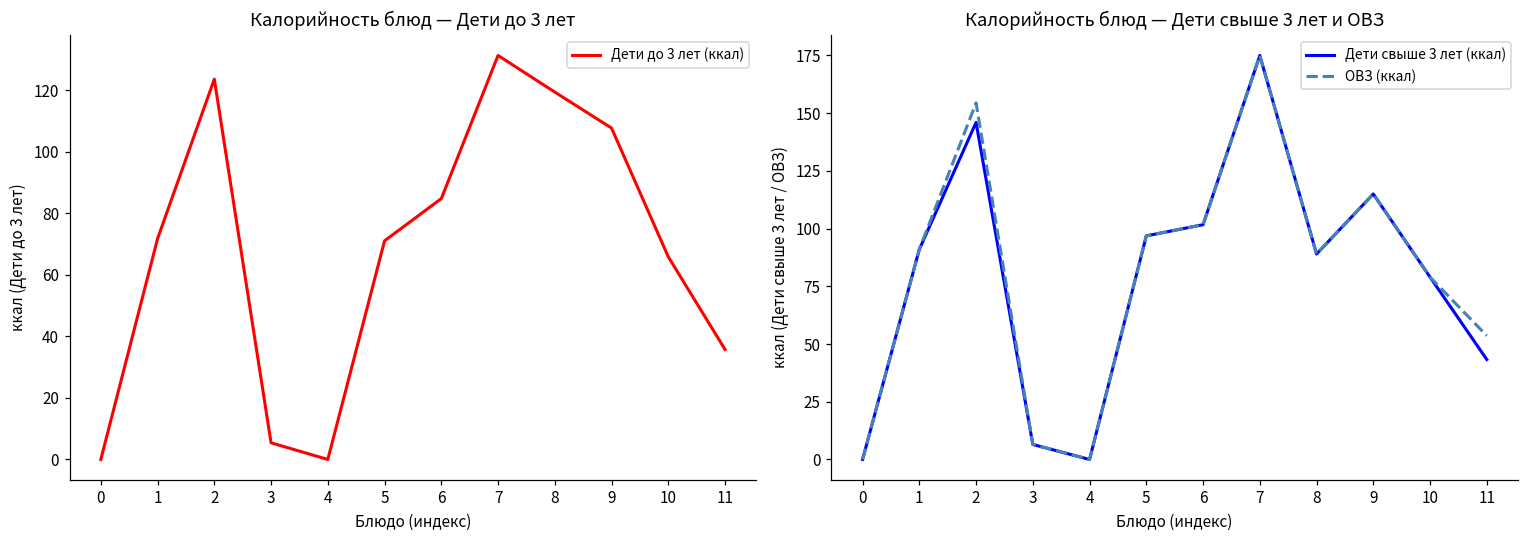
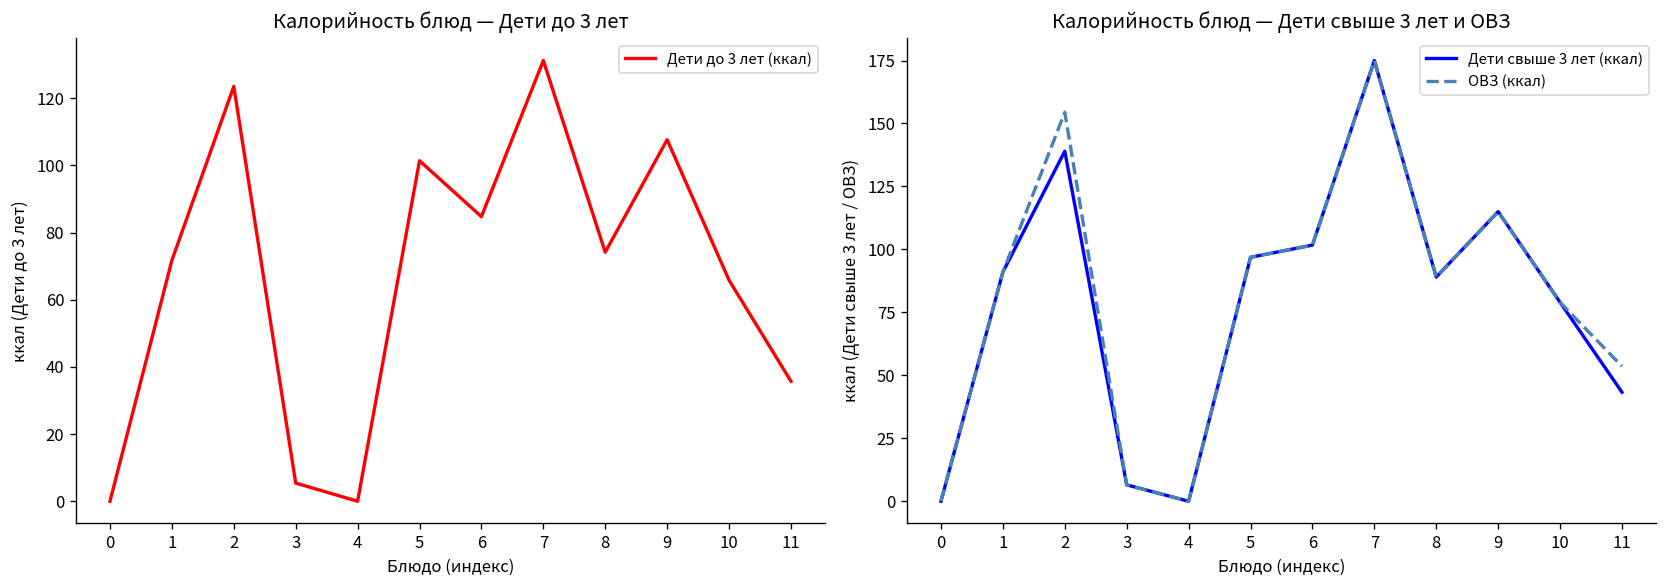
Калорийность блюд — Дети до 3 лет, 5: 71 -> 101
Калорийность блюд — Дети до 3 лет, 8: 119 -> 74
Калорийность блюд — Дети свыше 3 лет и ОВЗ, Дети свыше 3 лет (ккал), 2: 146 -> 139
